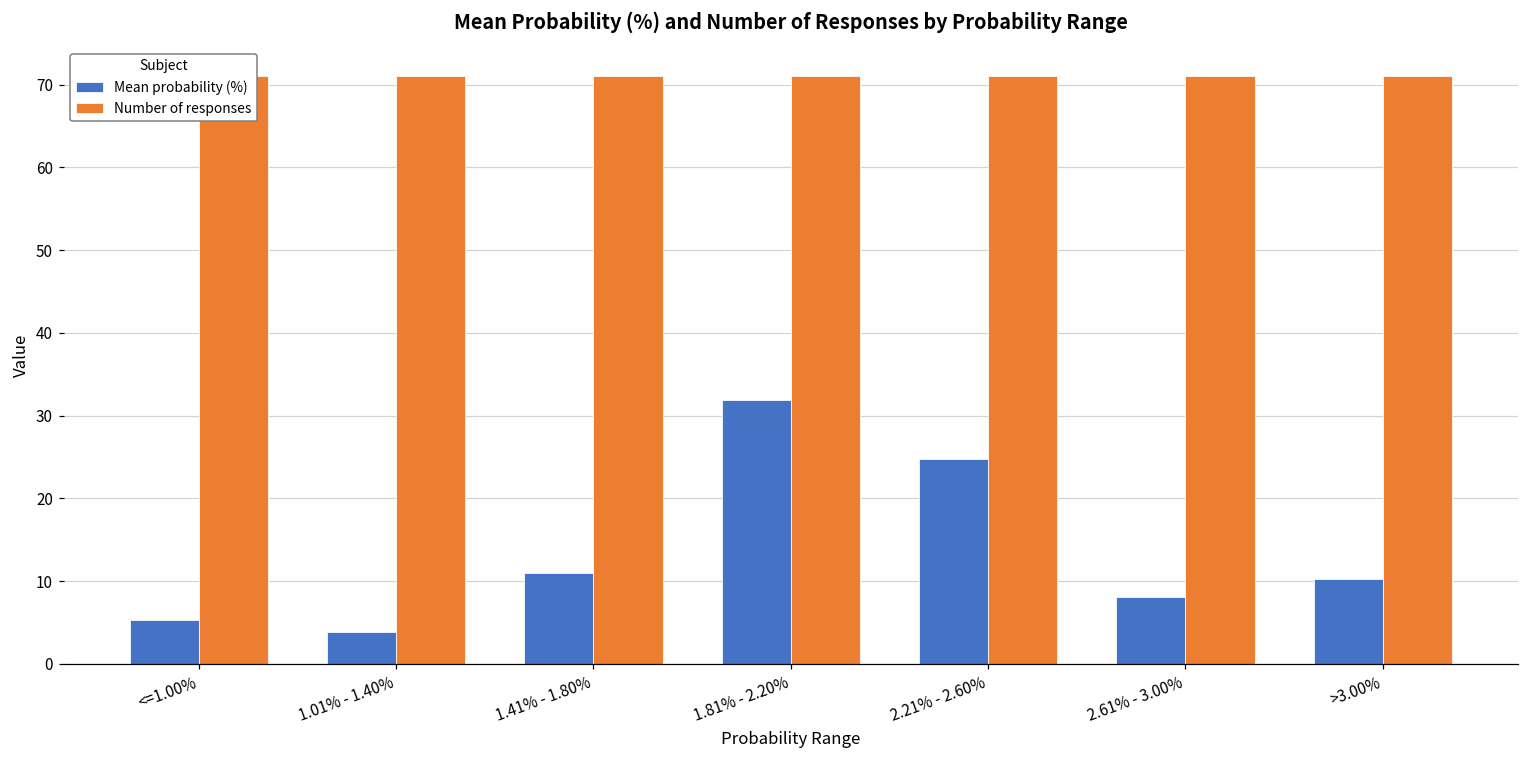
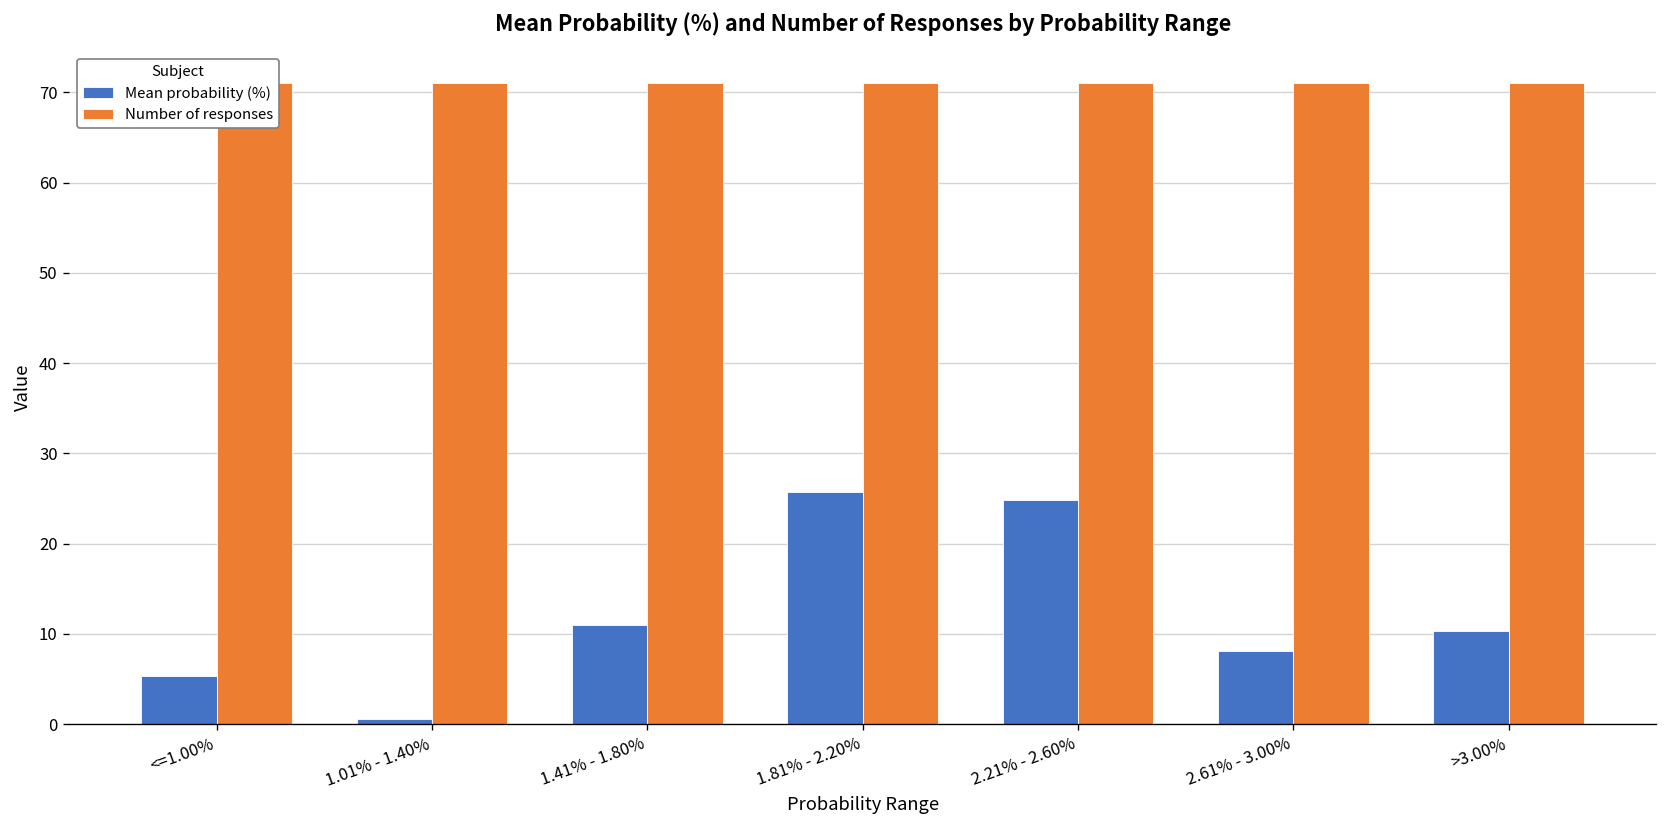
Mean probability (%), 1.01% - 1.40%: 4 -> 1
Mean probability (%), 1.81% - 2.20%: 32 -> 26
